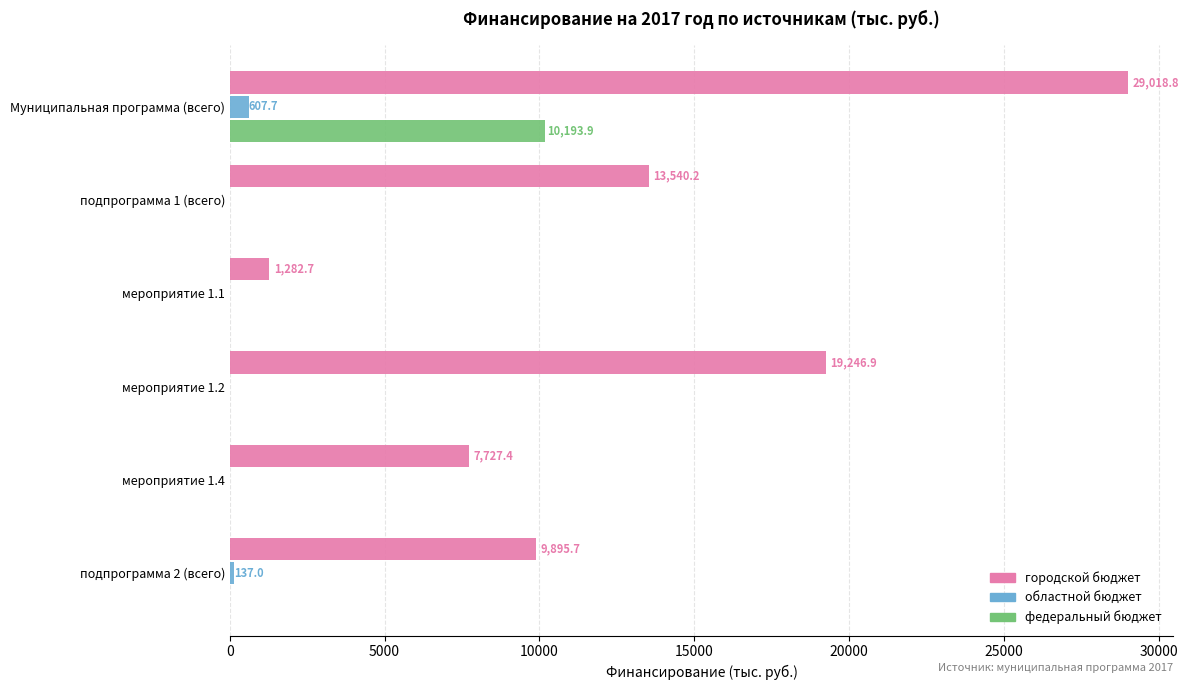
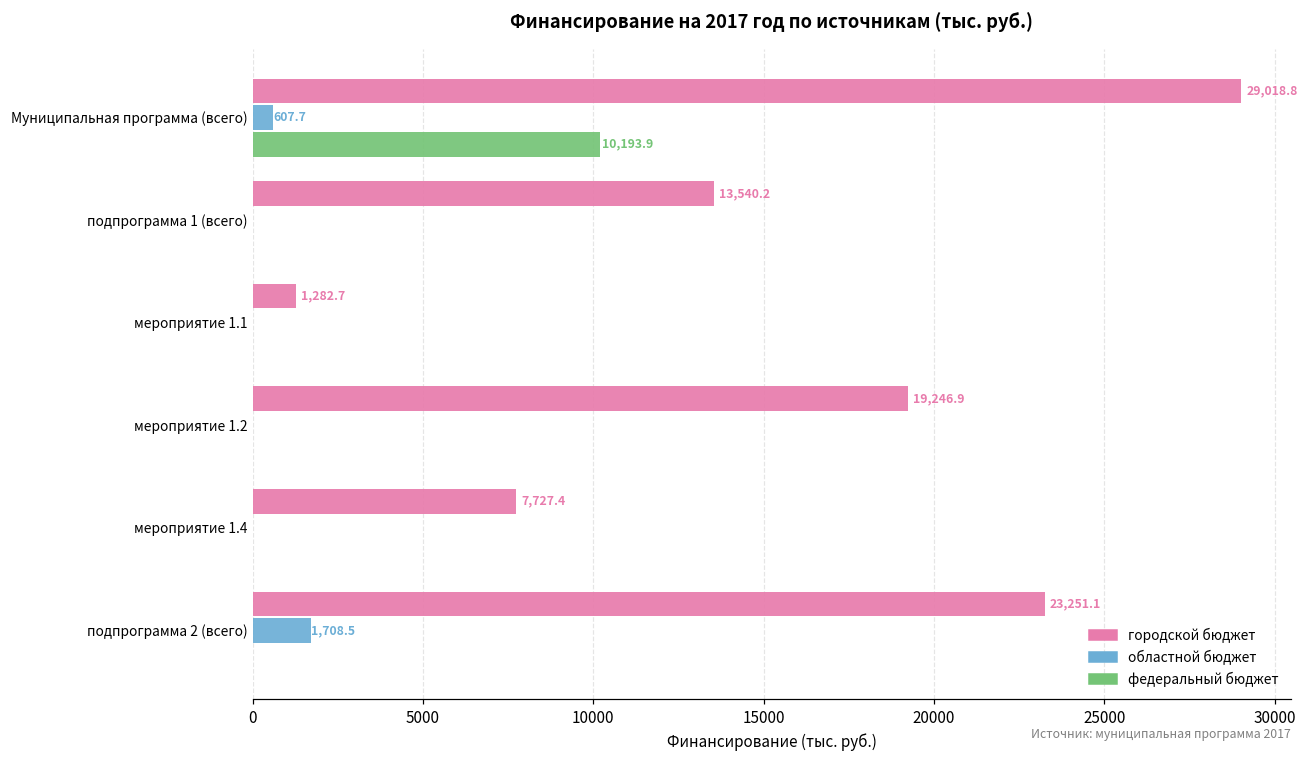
городской бюджет, подпрограмма 2 (всего): 9,895.7 -> 23,251.1
областной бюджет, подпрограмма 2 (всего): 137.0 -> 1,708.5
